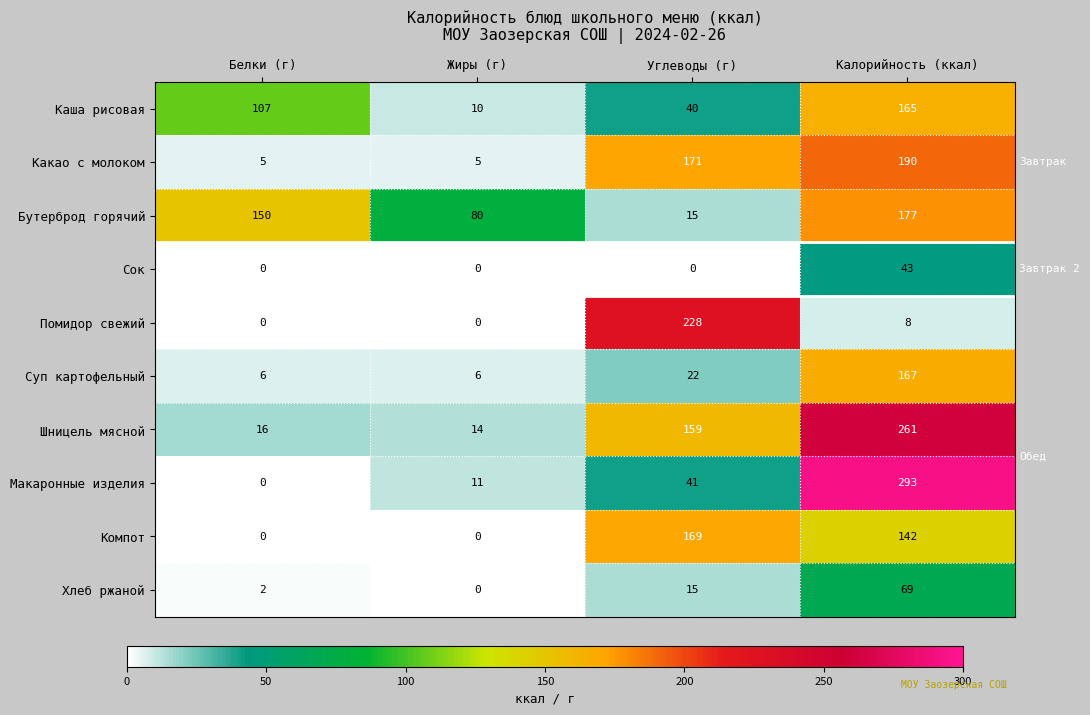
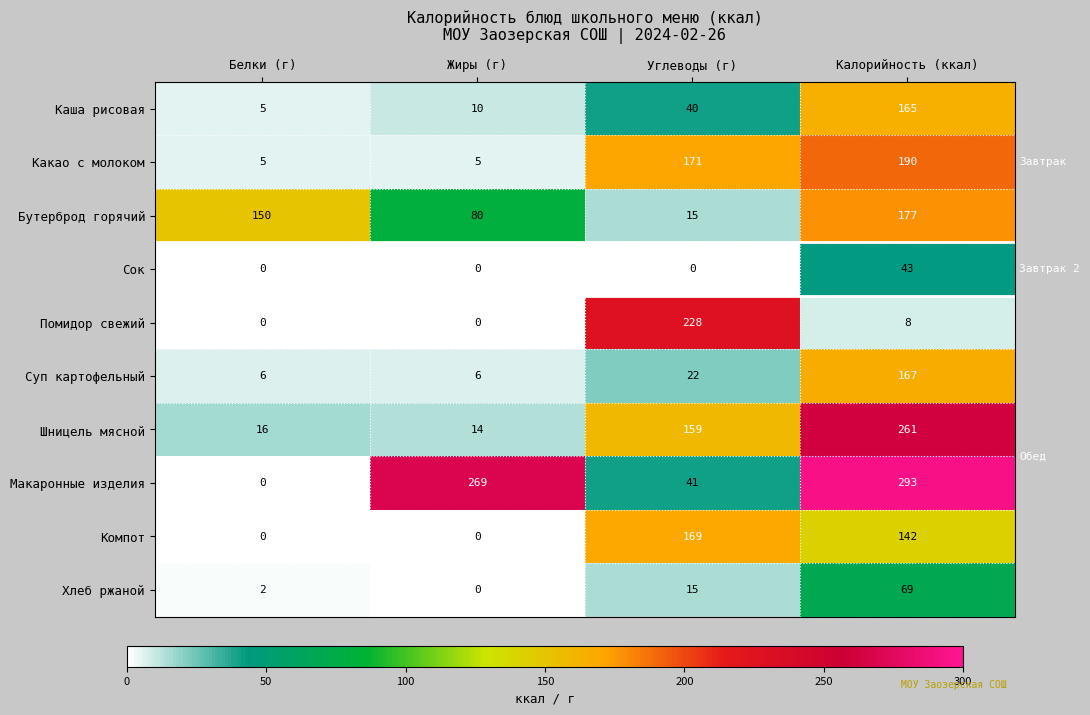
Каша рисовая, Белки (г): 107 -> 5
Макаронные изделия, Жиры (г): 11 -> 269
